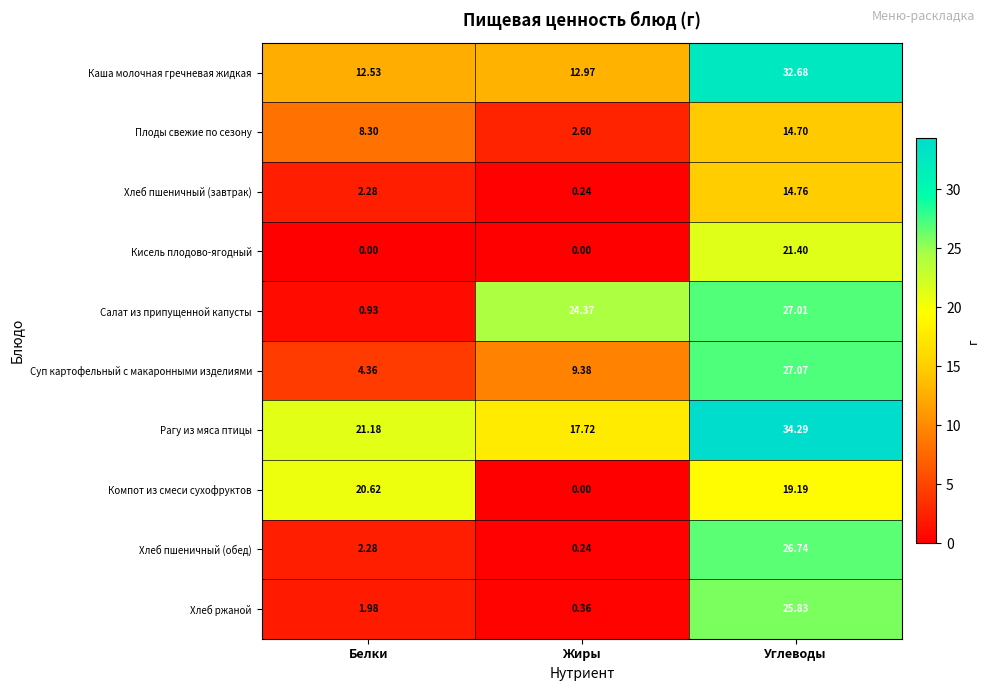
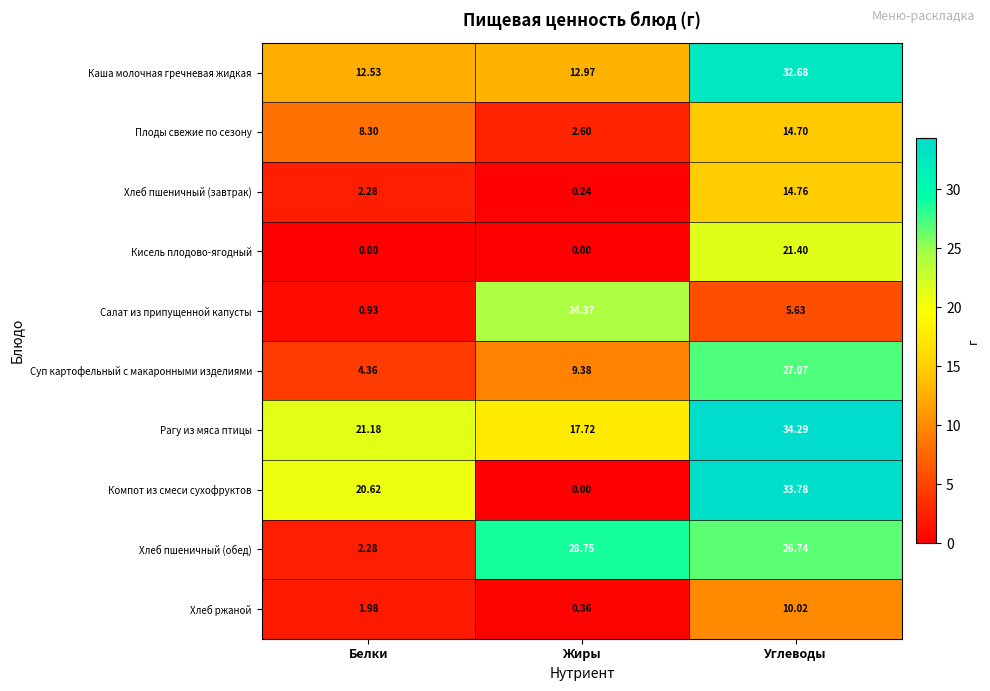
Салат из припущенной капусты, Углеводы: 27.01 -> 5.63
Компот из смеси сухофруктов, Углеводы: 19.19 -> 33.78
Хлеб пшеничный (обед), Жиры: 0.24 -> 28.75
Хлеб ржаной, Углеводы: 25.83 -> 10.02
